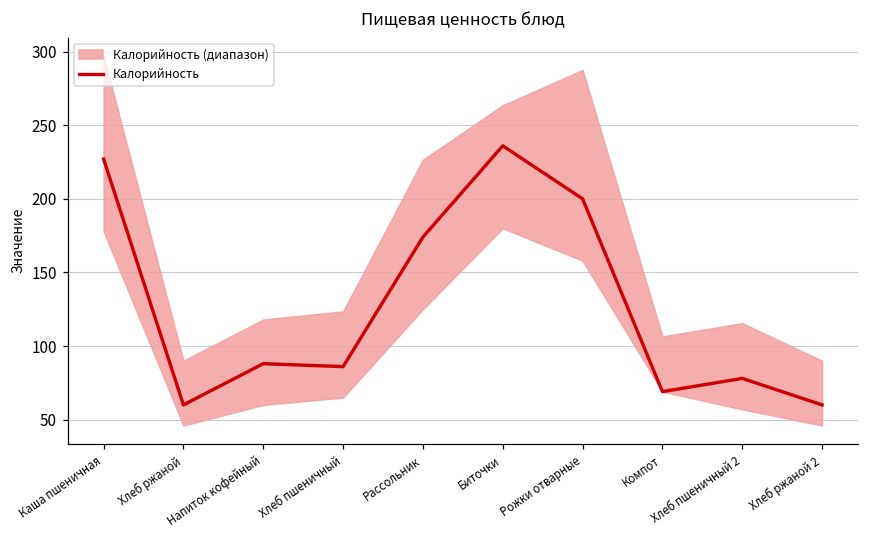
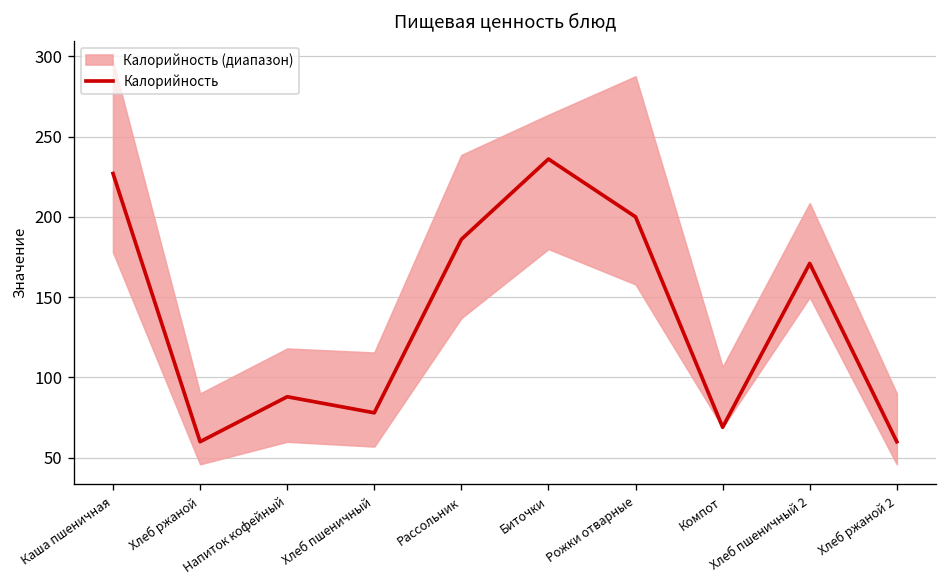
Калорийность, Хлеб пшеничный: 86 -> 78
Калорийность, Рассольник: 174 -> 186
Калорийность, Хлеб пшеничный 2: 78 -> 171
